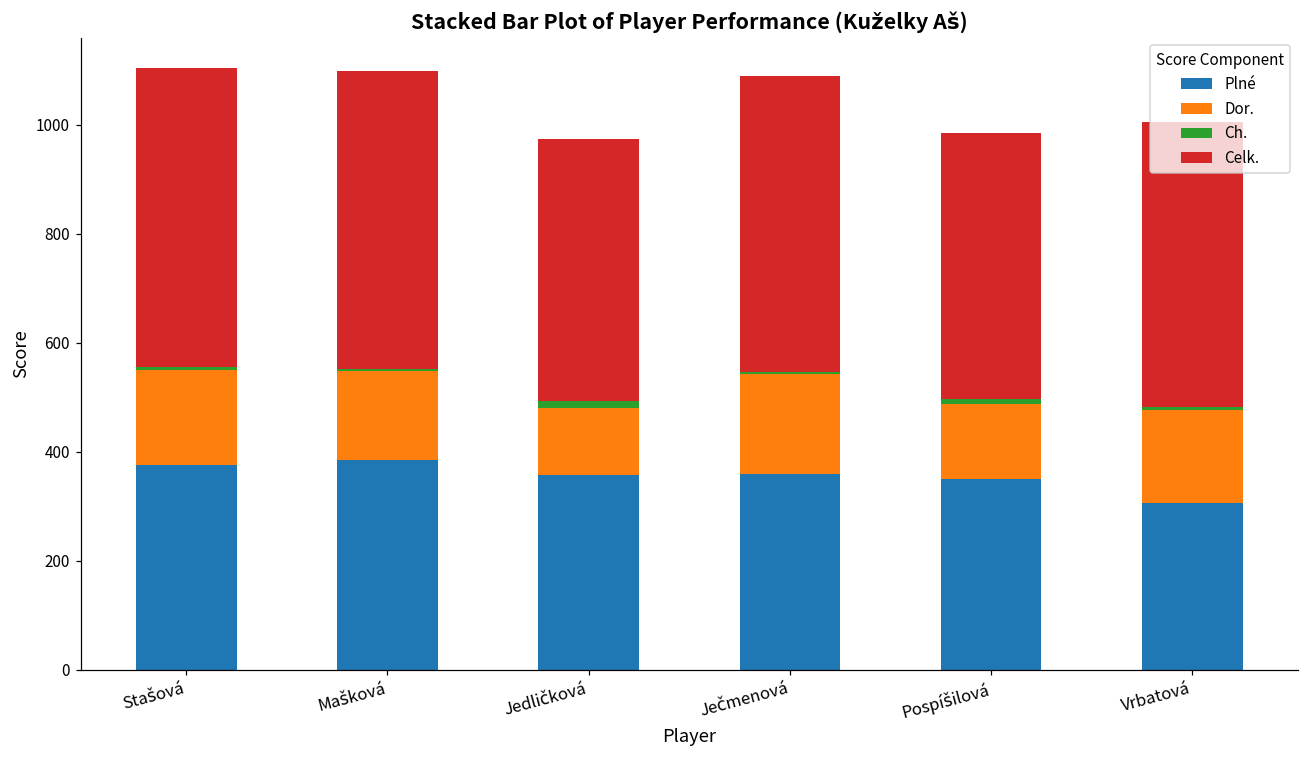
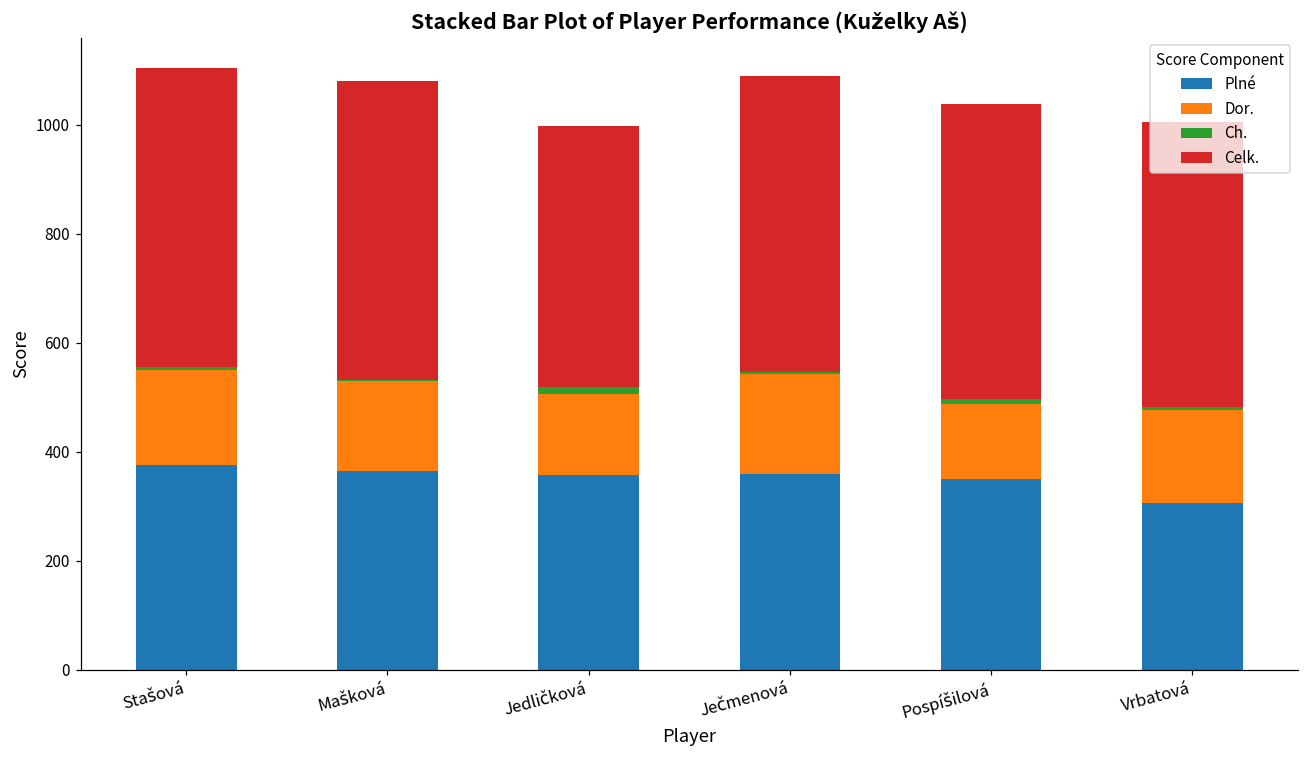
Plné, Mašková: 380 -> 370
Dor., Jedličková: 120 -> 150
Celk., Pospíšilová: 490 -> 540
